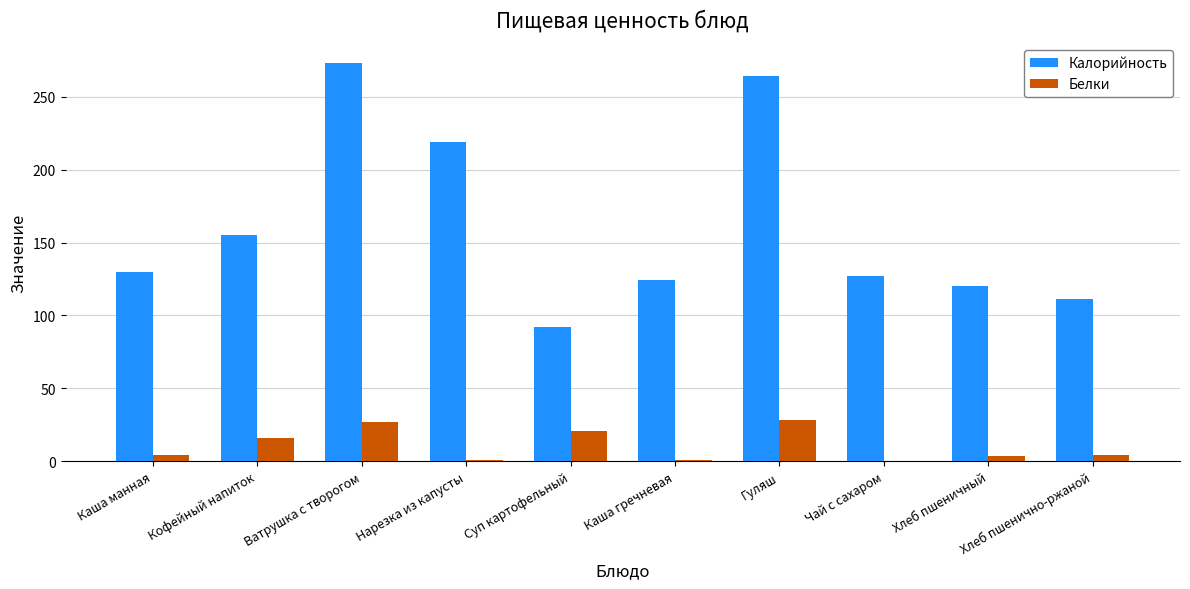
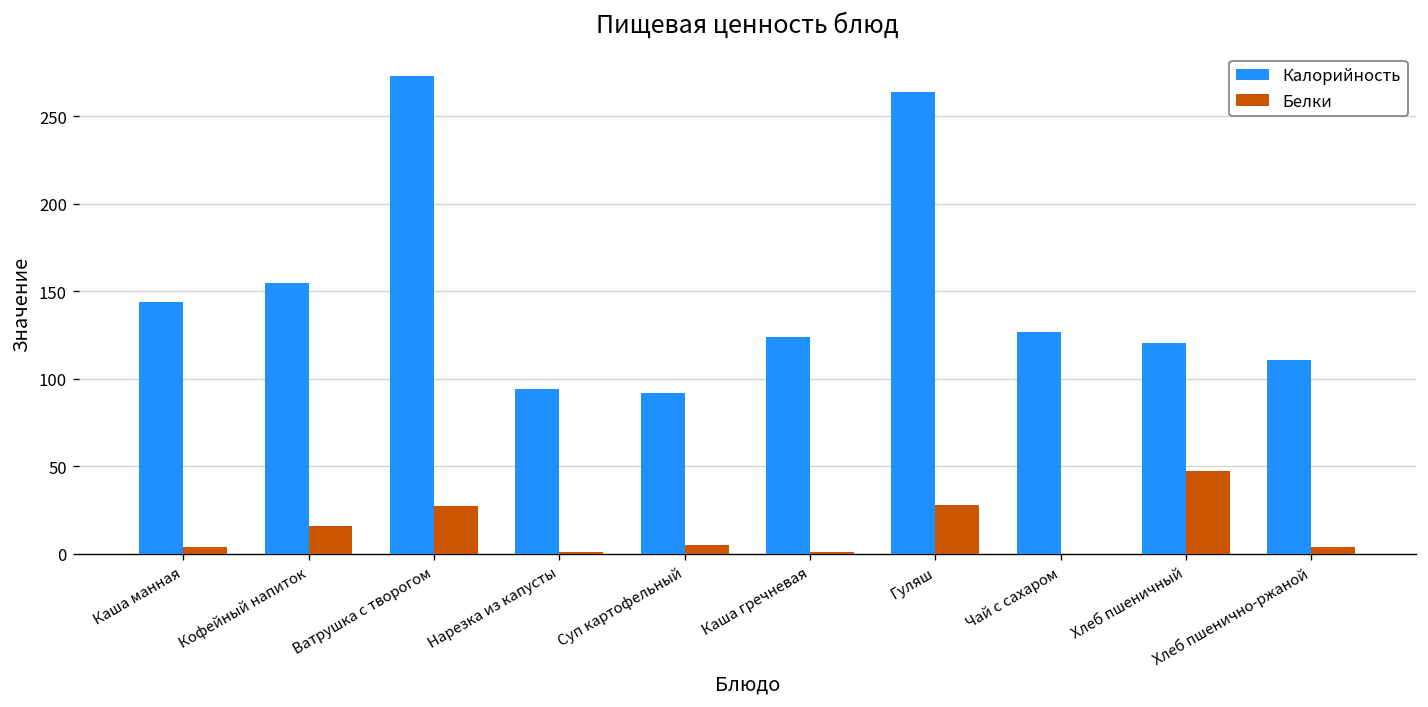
Калорийность, Каша манная: 130 -> 144
Калорийность, Нарезка из капусты: 219 -> 94
Белки, Суп картофельный: 21 -> 5
Белки, Хлеб пшеничный: 4 -> 48
